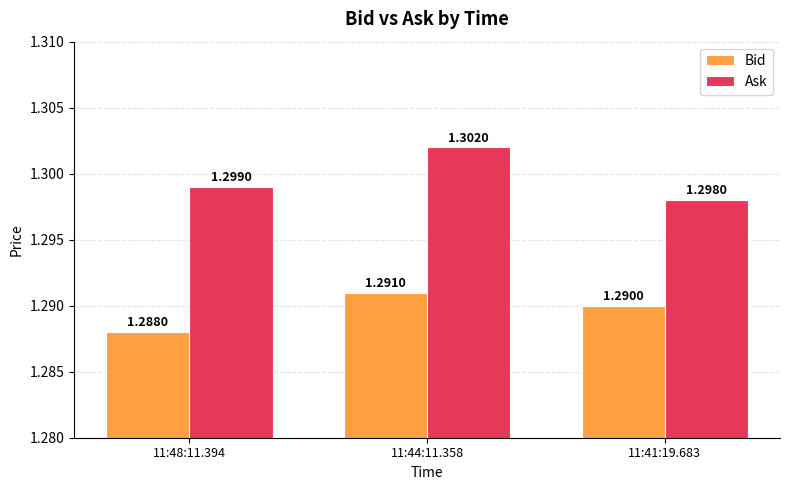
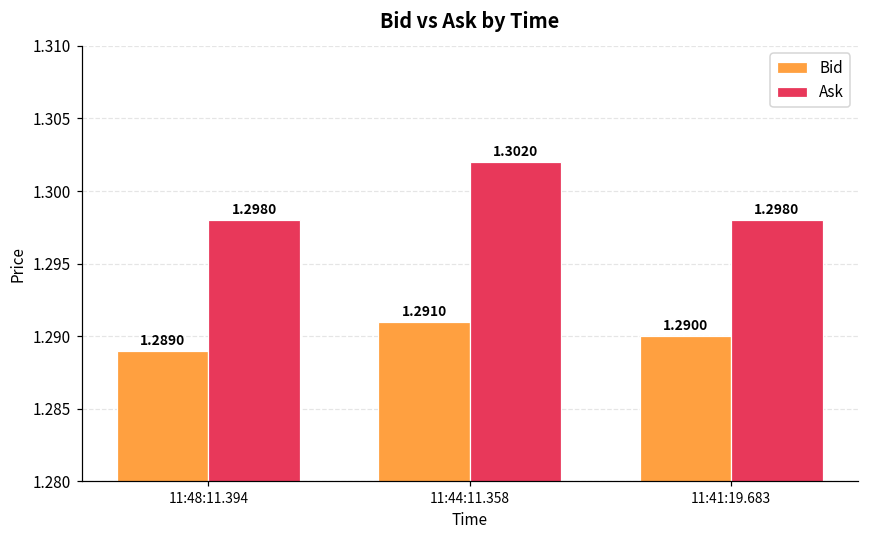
Bid, 11:48:11.394: 1.2880 -> 1.2890
Ask, 11:48:11.394: 1.2990 -> 1.2980
